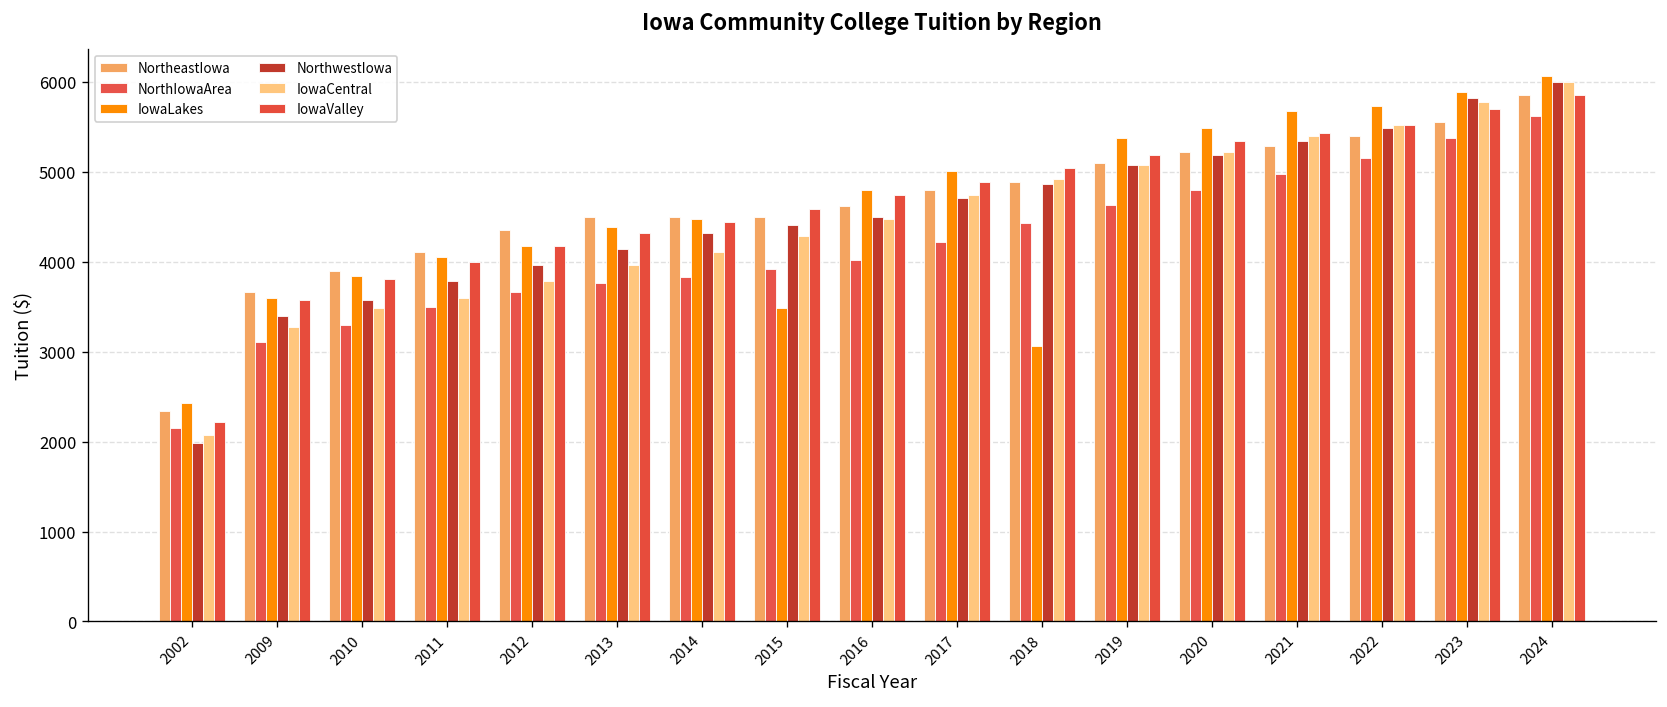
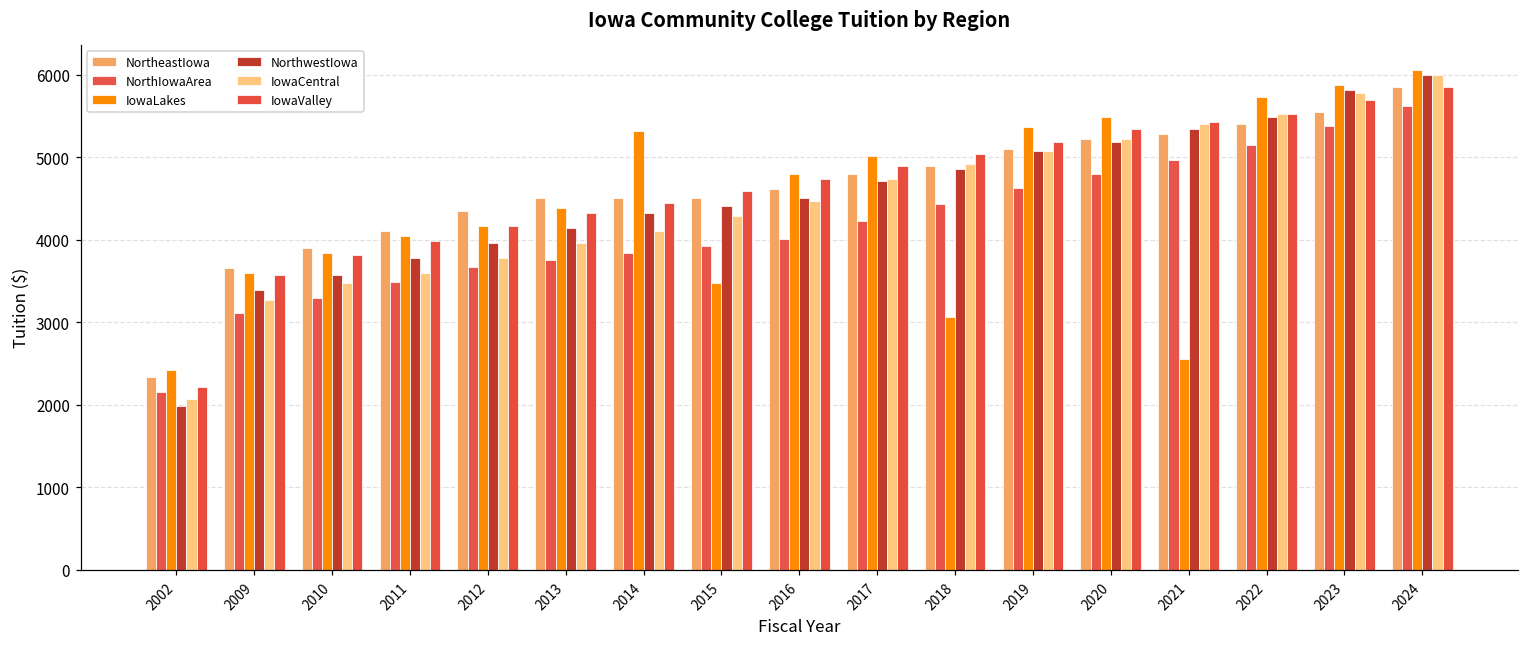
IowaLakes, 2014: 4500 -> 5300
IowaLakes, 2021: 5700 -> 2600
